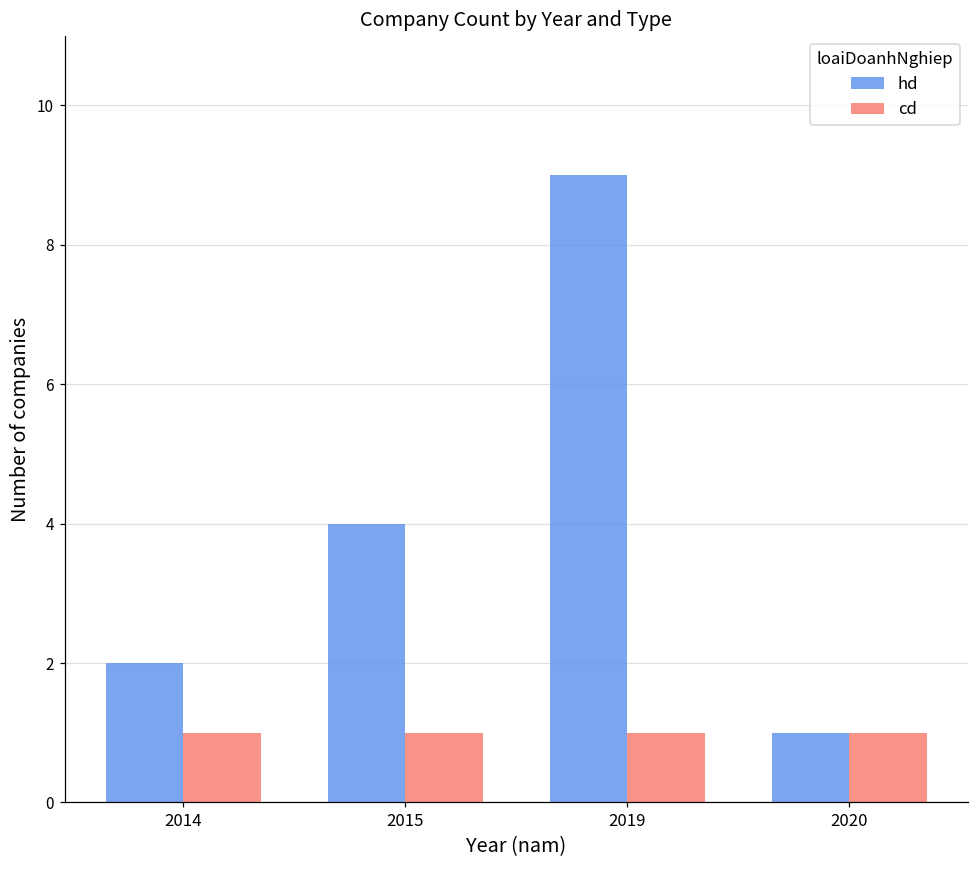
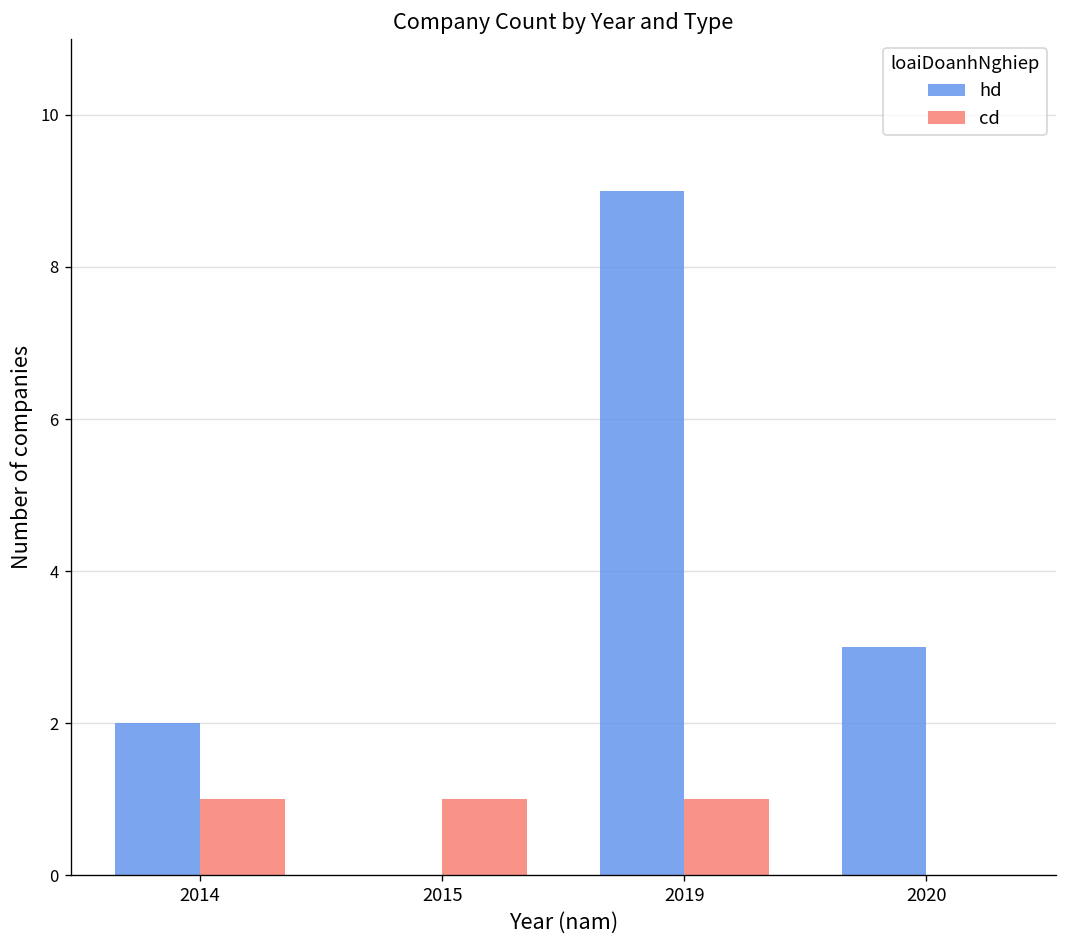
hd, 2015: 4 -> 0
hd, 2020: 1 -> 3
cd, 2020: 1 -> 0
